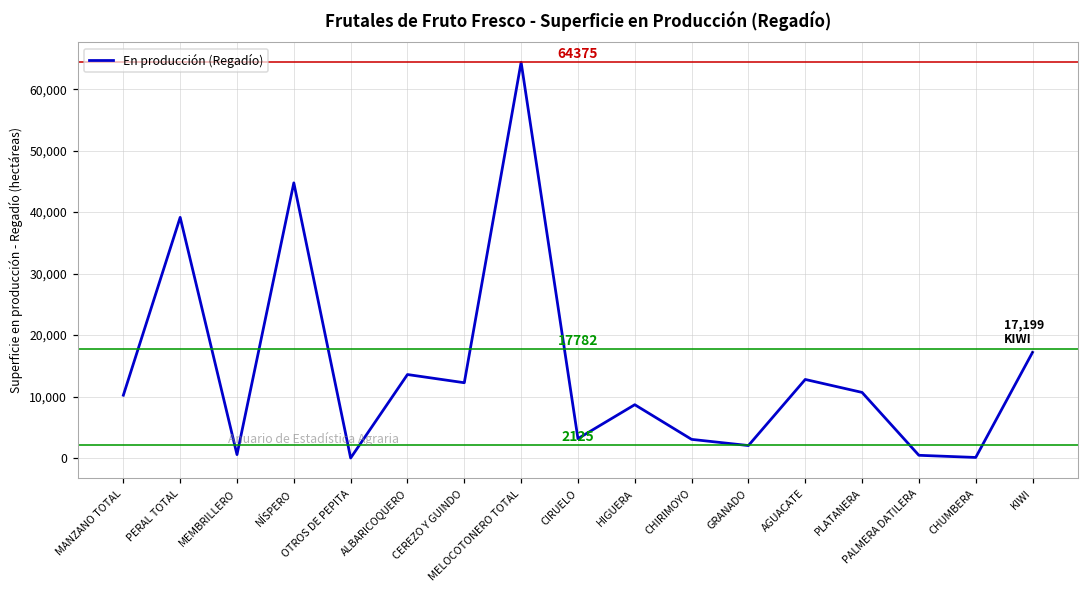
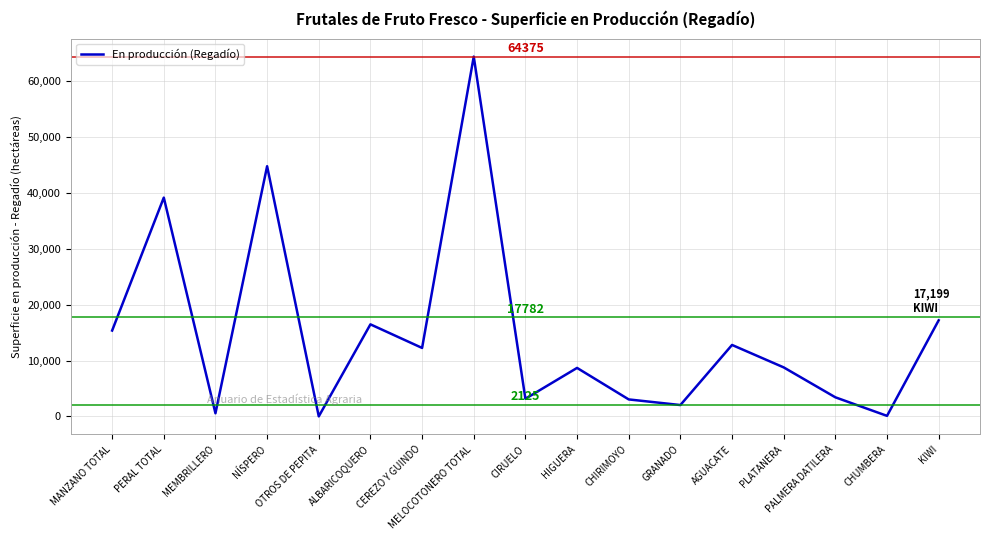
MANZANO TOTAL: 10,000 -> 15,000
ALBARICOQUERO: 14,000 -> 16,000
PLATANERA: 11,000 -> 9,000
PALMERA DATILERA: 0 -> 3,000
